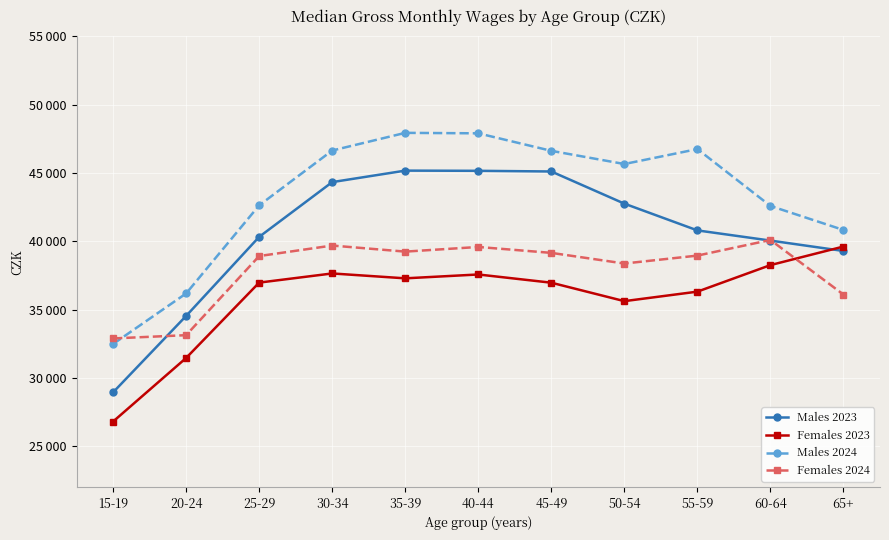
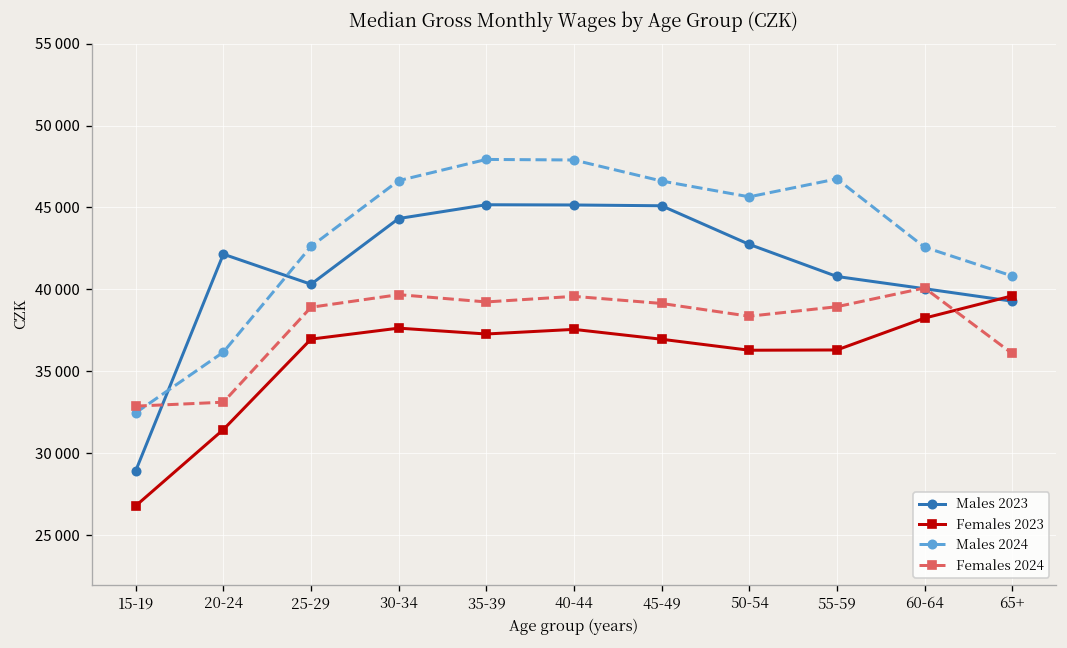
Males 2023, 20-24: 34500 -> 42200
Females 2023, 50-54: 35600 -> 36300
